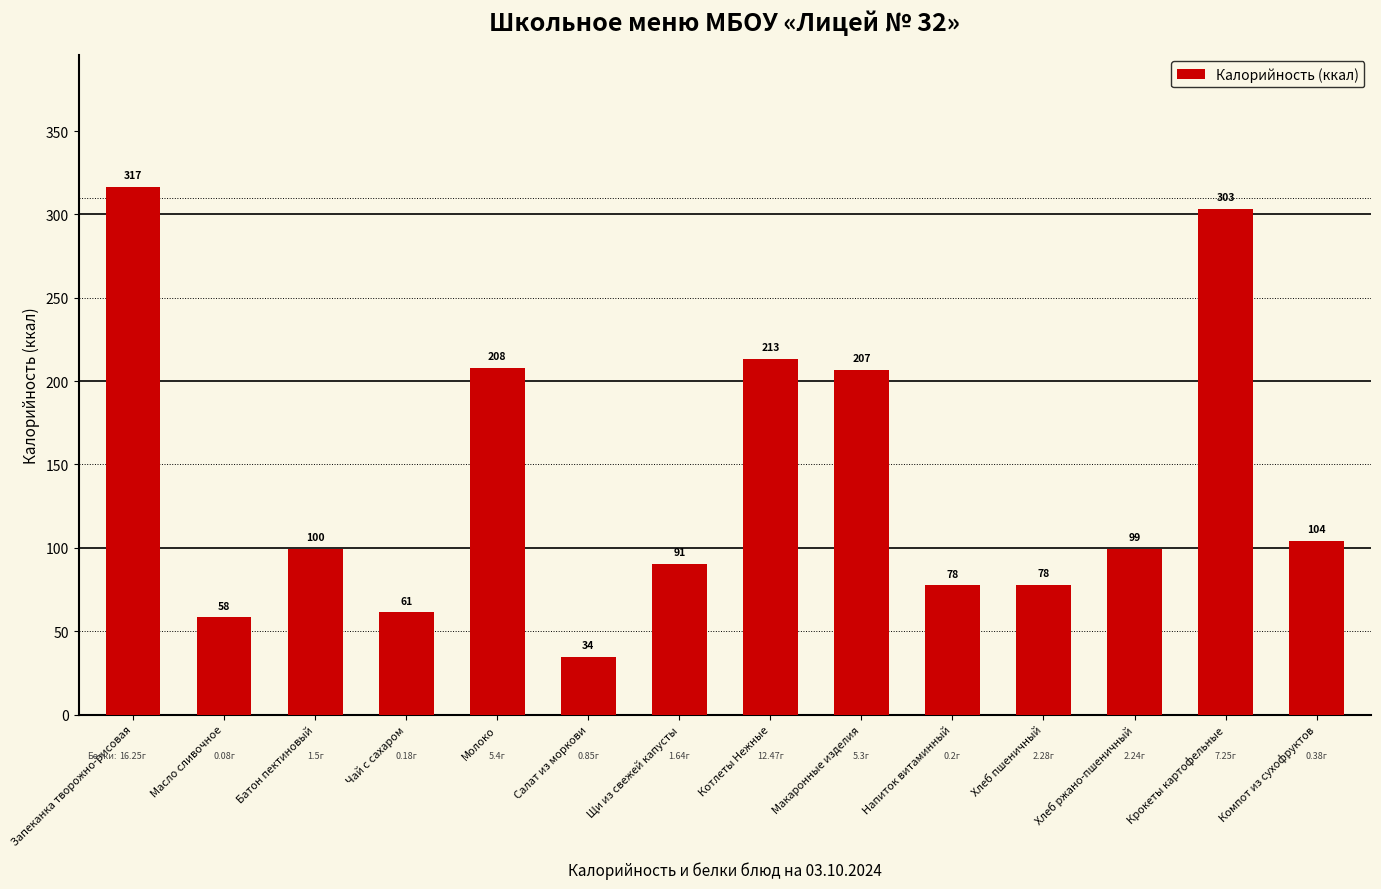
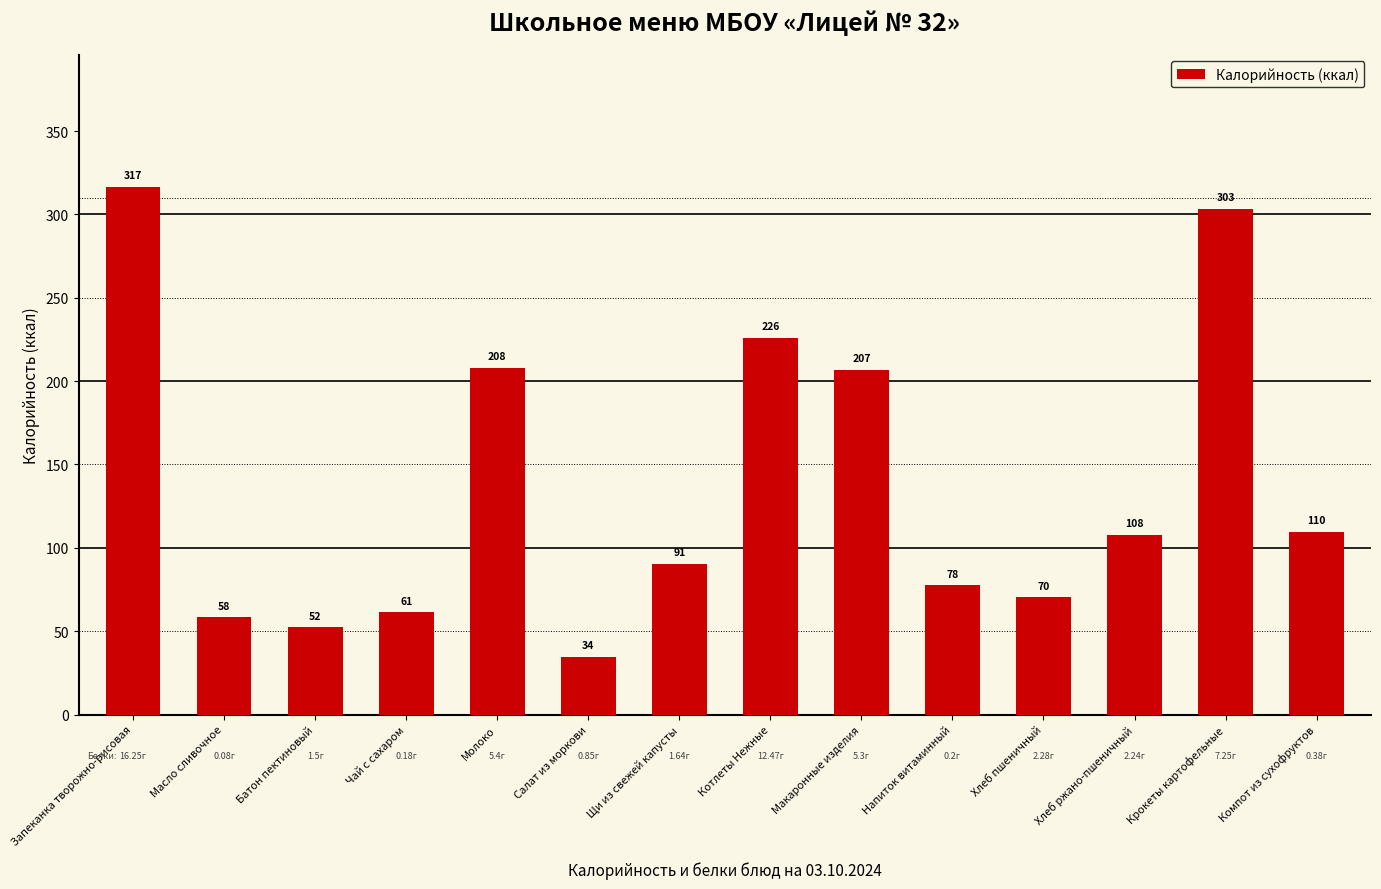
Батон пектиновый: 100 -> 52
Котлеты Нежные: 213 -> 226
Хлеб пшеничный: 78 -> 70
Хлеб ржано-пшеничный: 99 -> 108
Компот из сухофруктов: 104 -> 110
